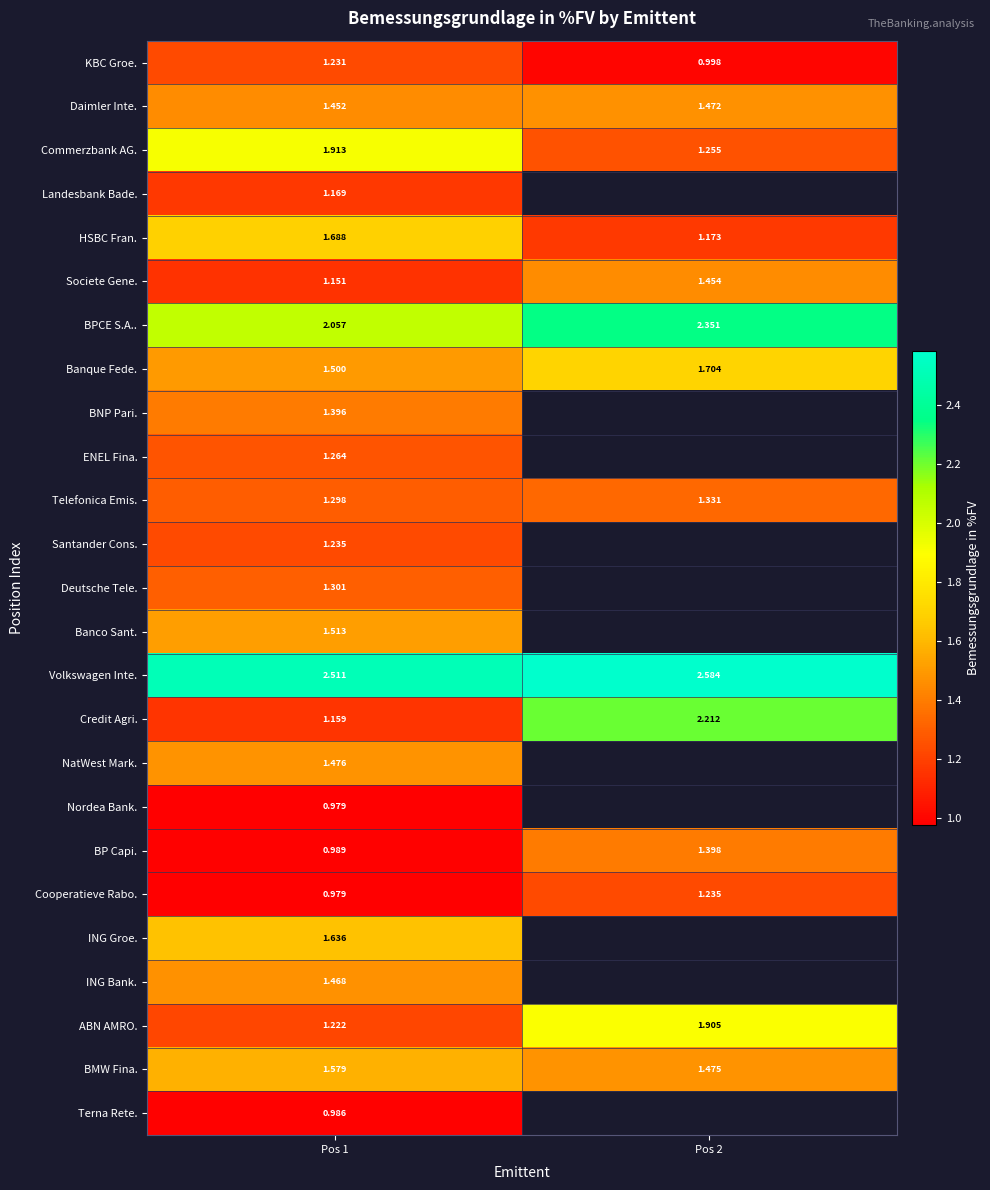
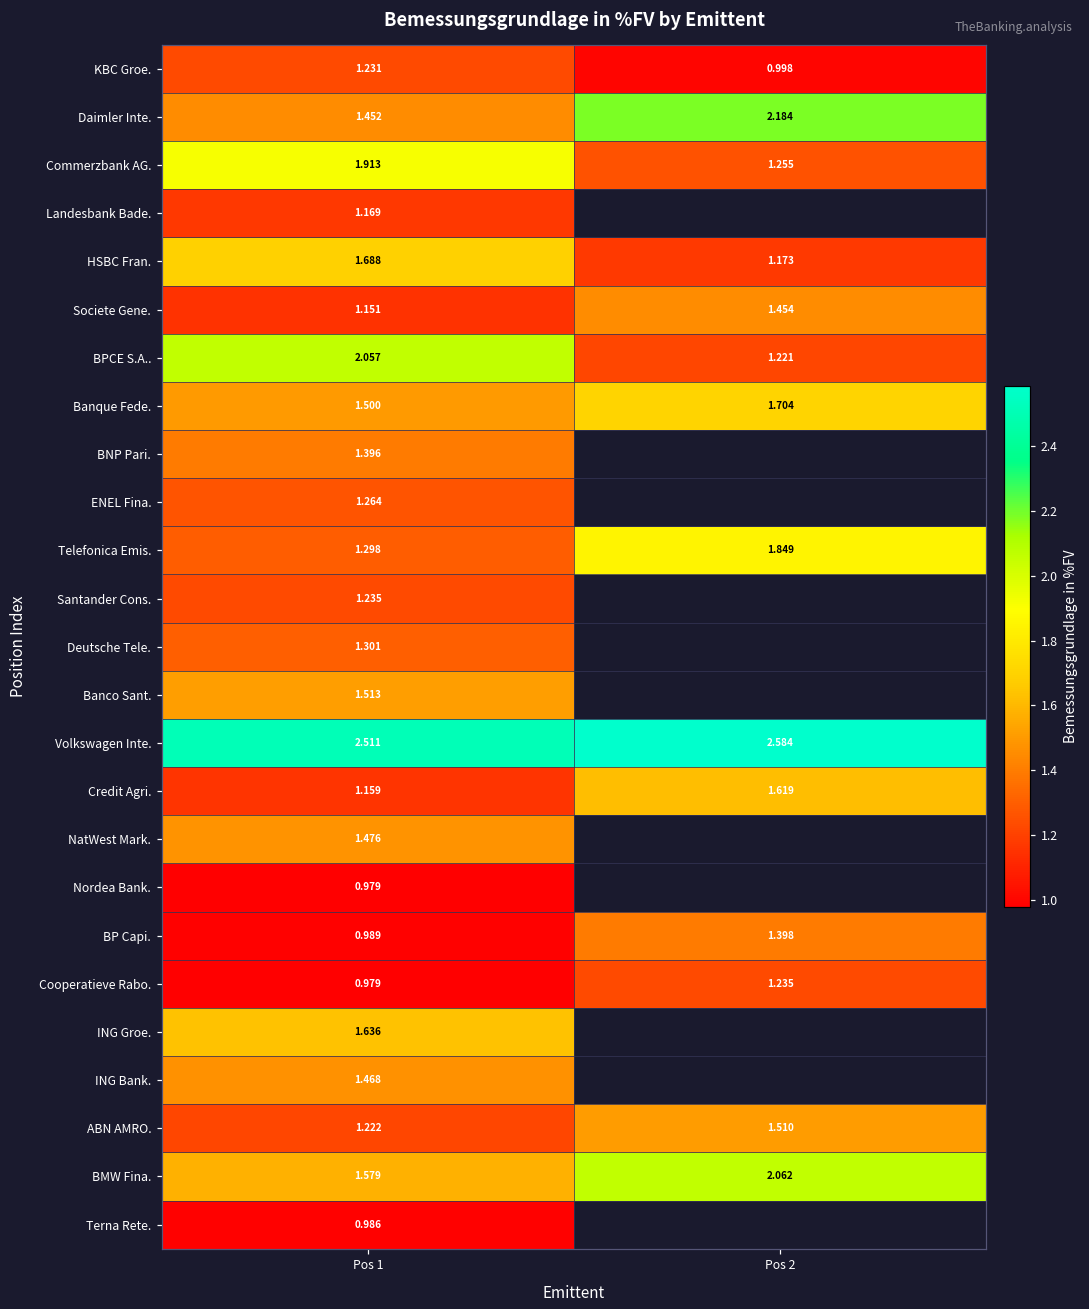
Daimler Inte., Pos 2: 1.472 -> 2.184
BPCE S.A.., Pos 2: 2.351 -> 1.221
Telefonica Emis., Pos 2: 1.331 -> 1.849
Credit Agri., Pos 2: 2.212 -> 1.619
ABN AMRO., Pos 2: 1.905 -> 1.510
BMW Fina., Pos 2: 1.475 -> 2.062
